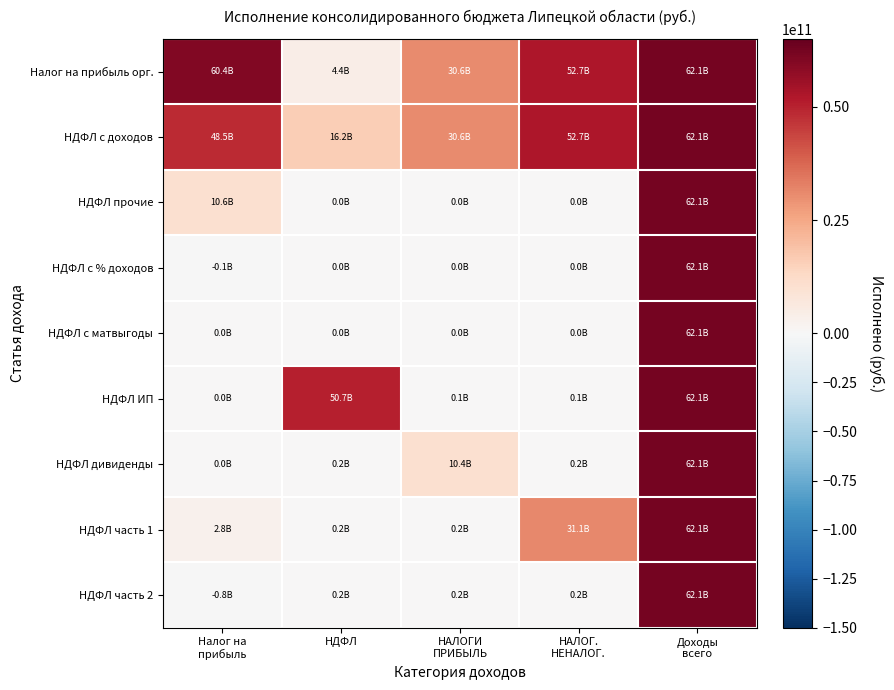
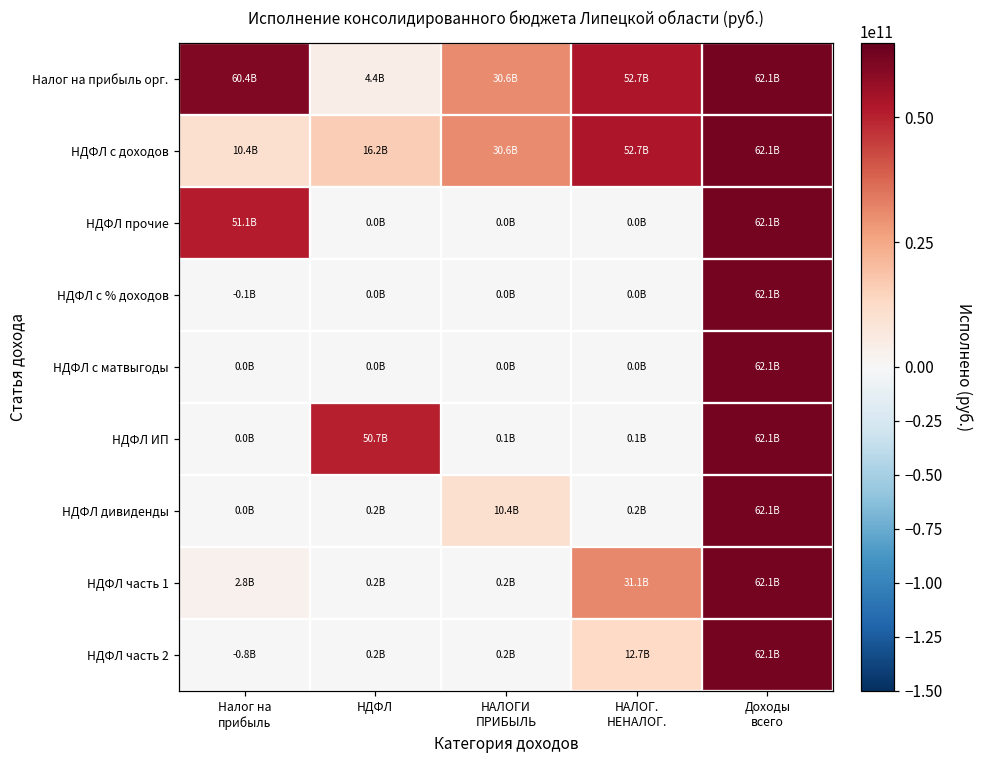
НДФЛ с доходов, Налог на прибыль: 48.5B -> 10.4B
НДФЛ прочие, Налог на прибыль: 10.6B -> 51.1B
НДФЛ часть 2, НАЛОГ. НЕНАЛОГ.: 0.2B -> 12.7B
